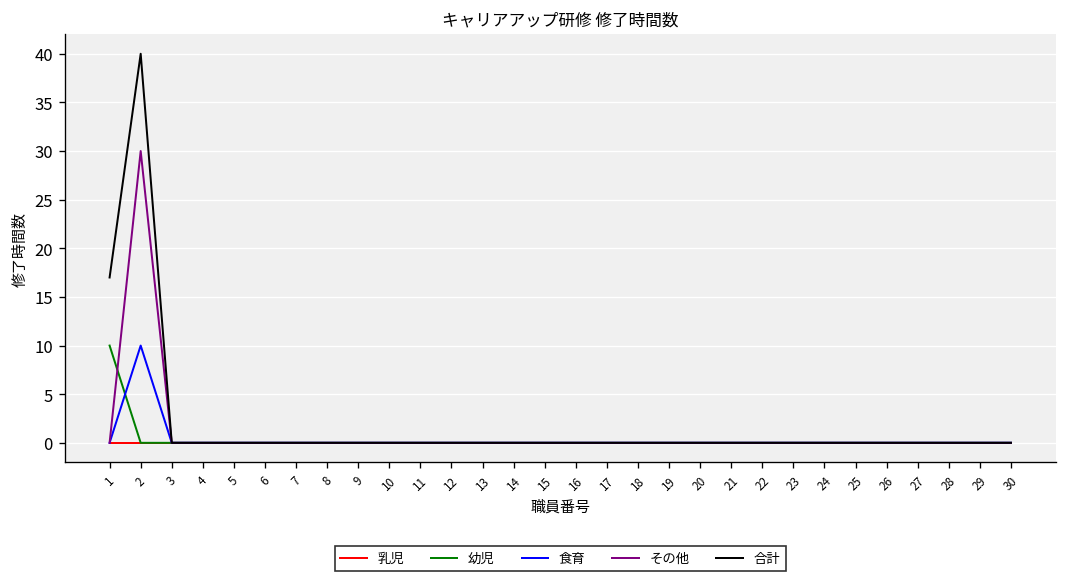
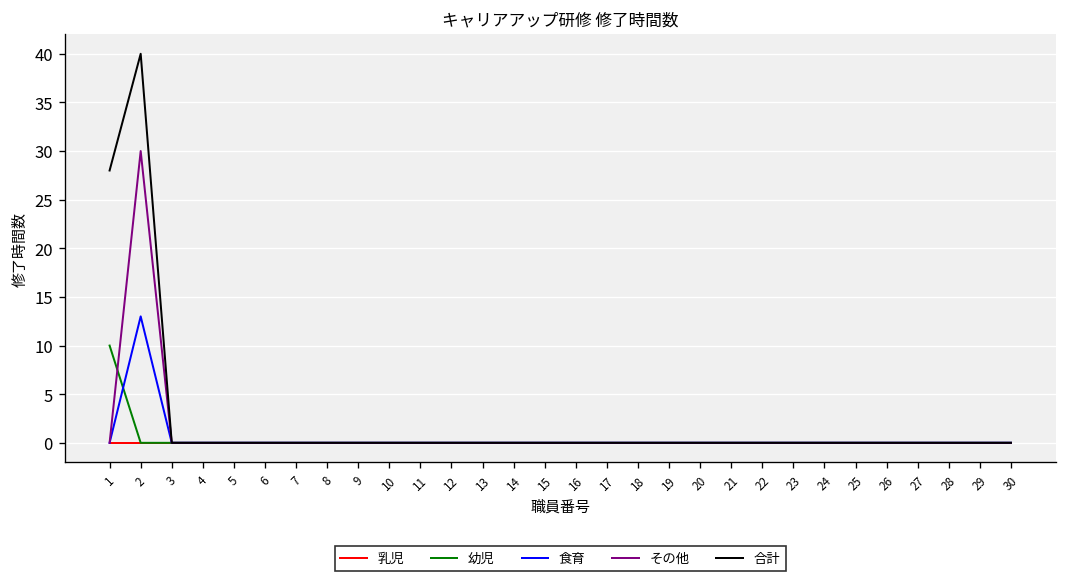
合計, 1: 17 -> 28
食育, 2: 10 -> 13
